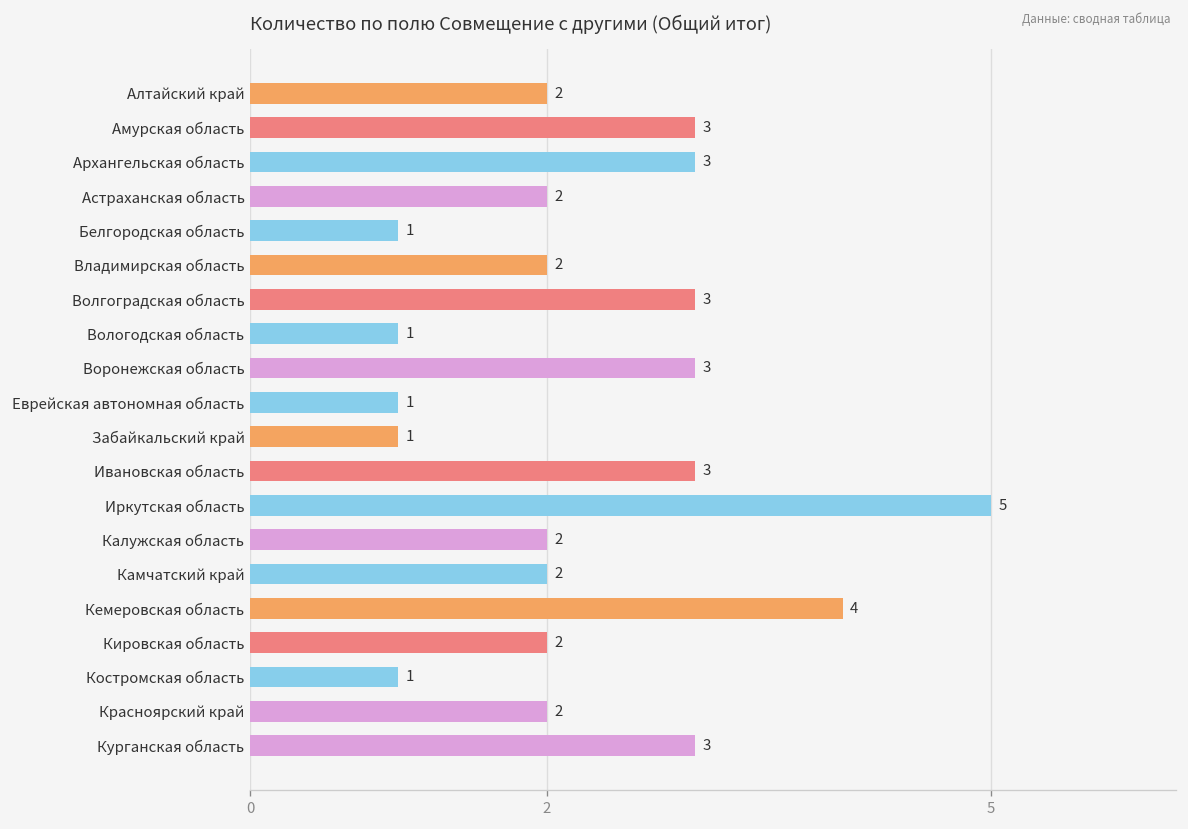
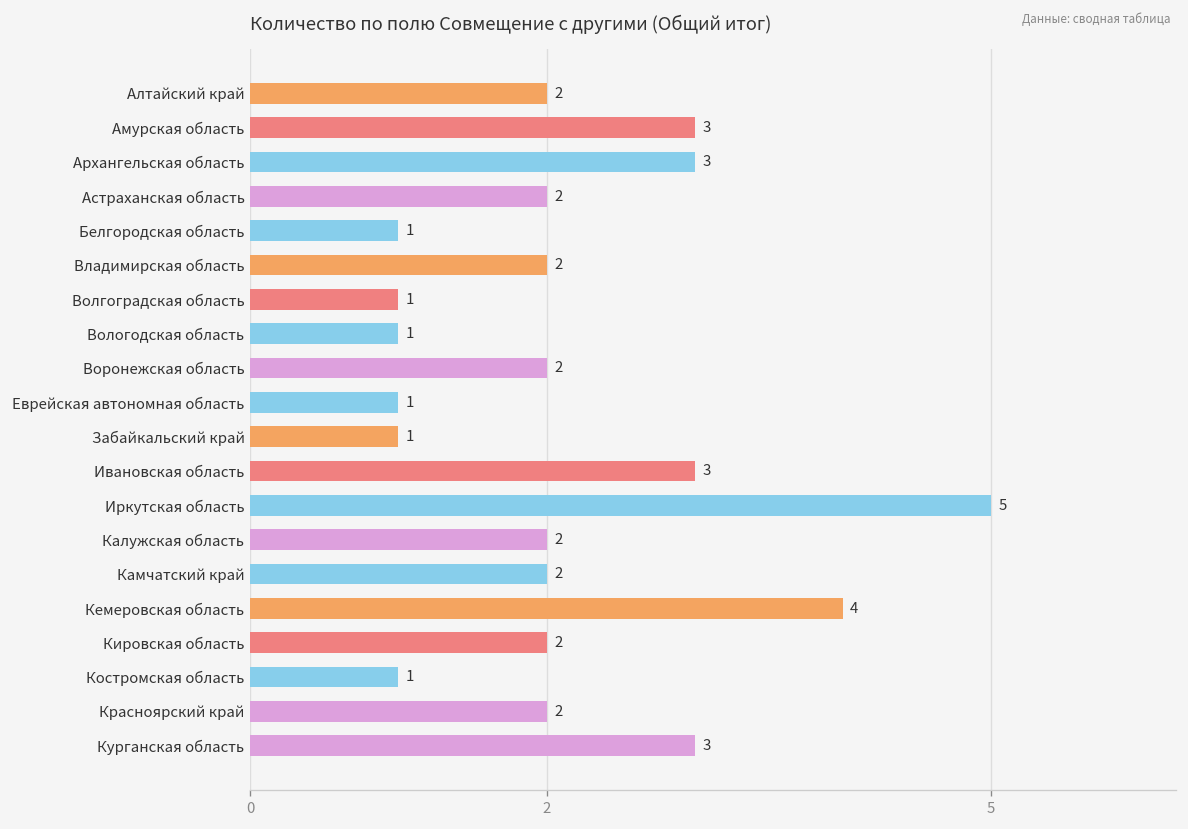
Волгоградская область: 3 -> 1
Воронежская область: 3 -> 2
